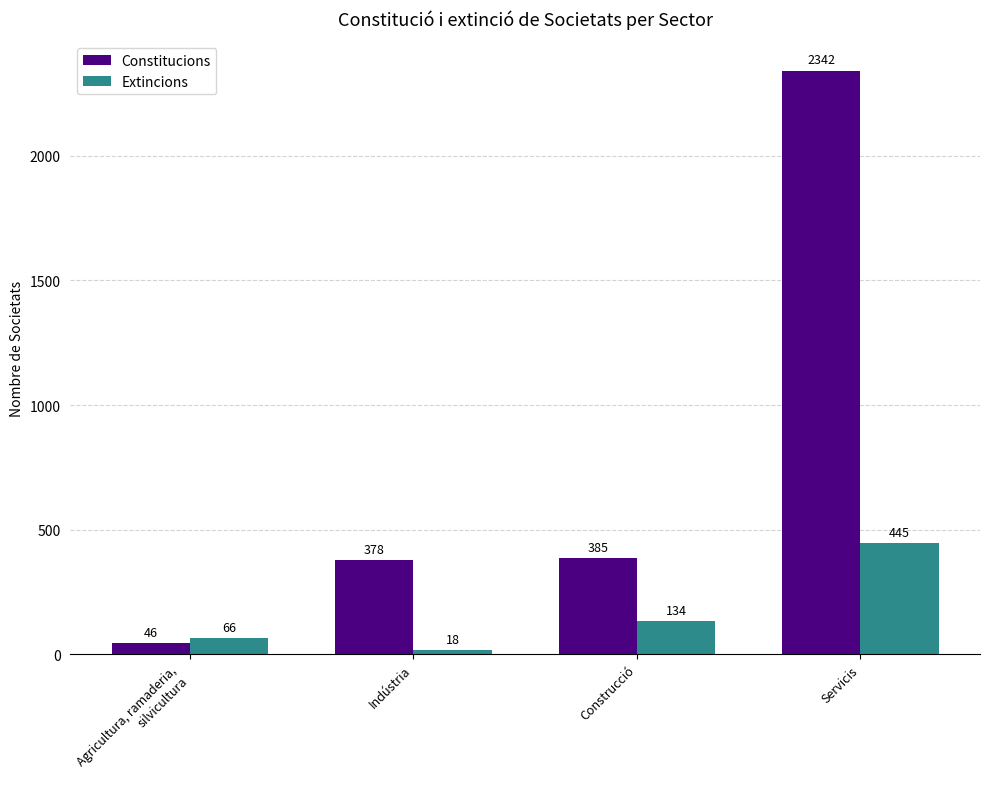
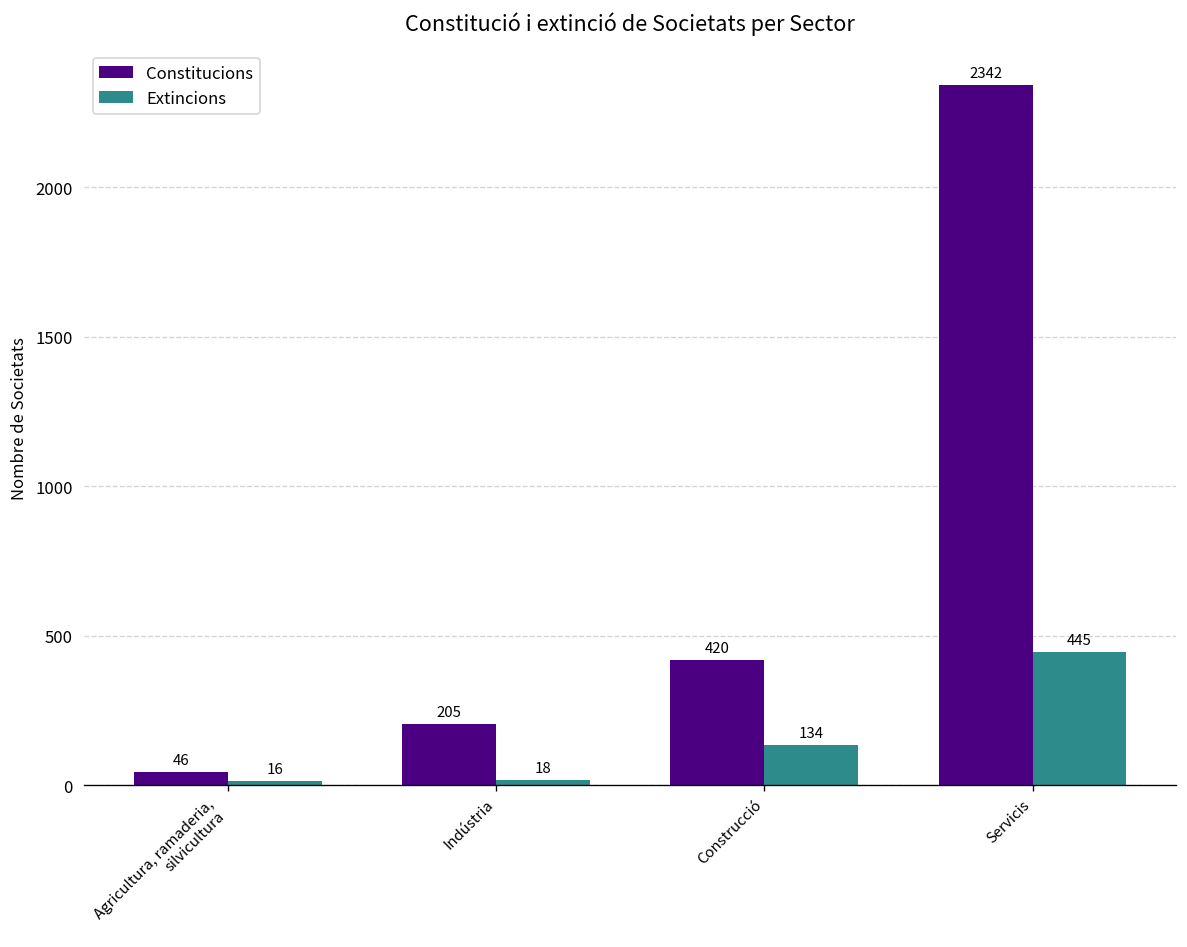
Extincions, Agricultura, ramaderia, silvicultura: 66 -> 16
Constitucions, Indústria: 378 -> 205
Constitucions, Construcció: 385 -> 420
